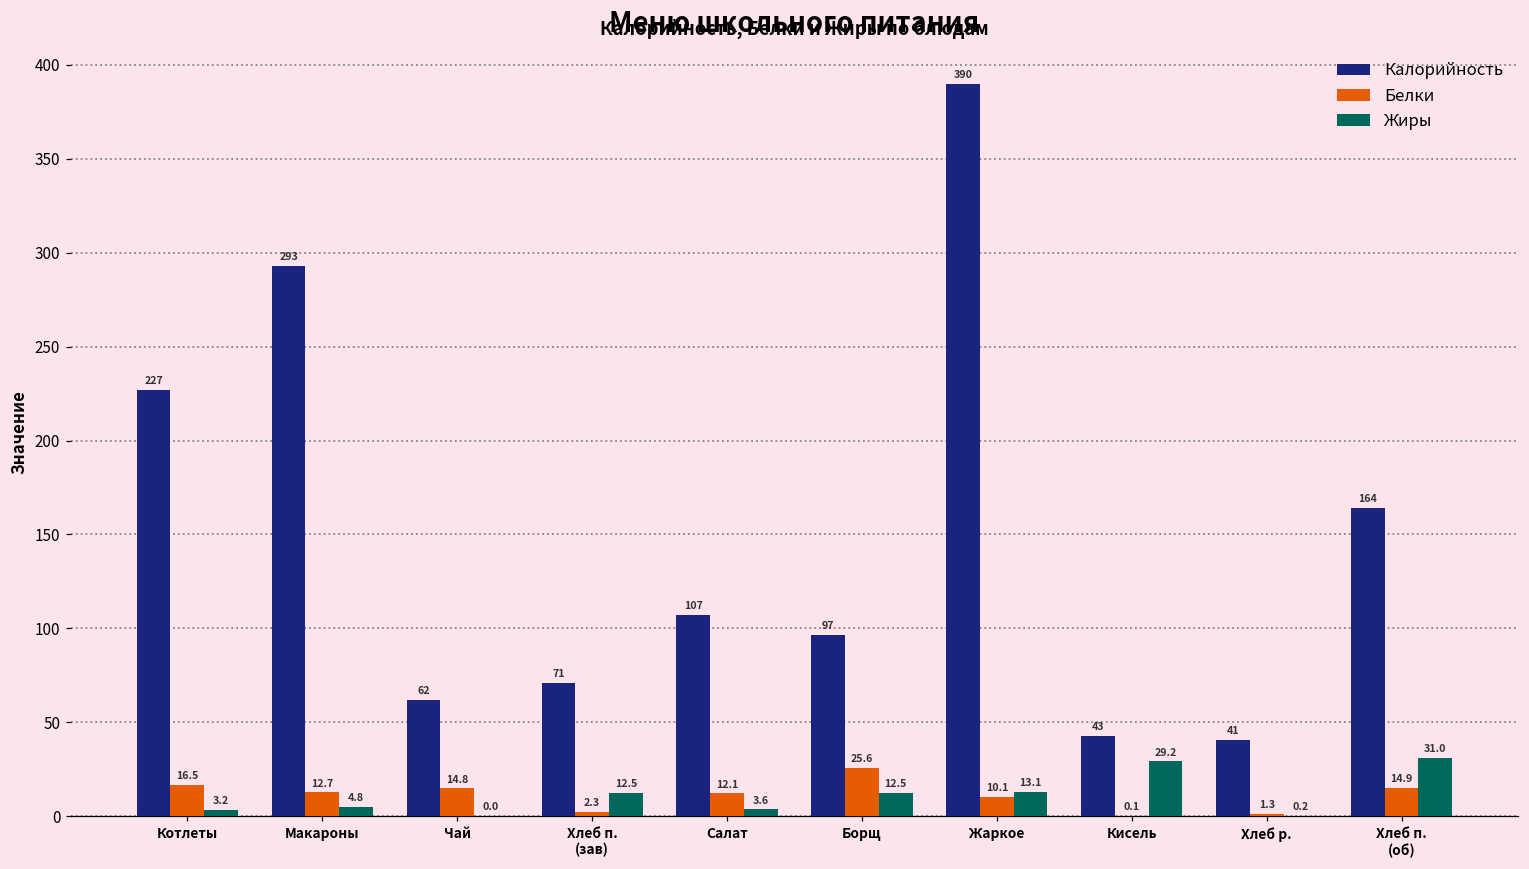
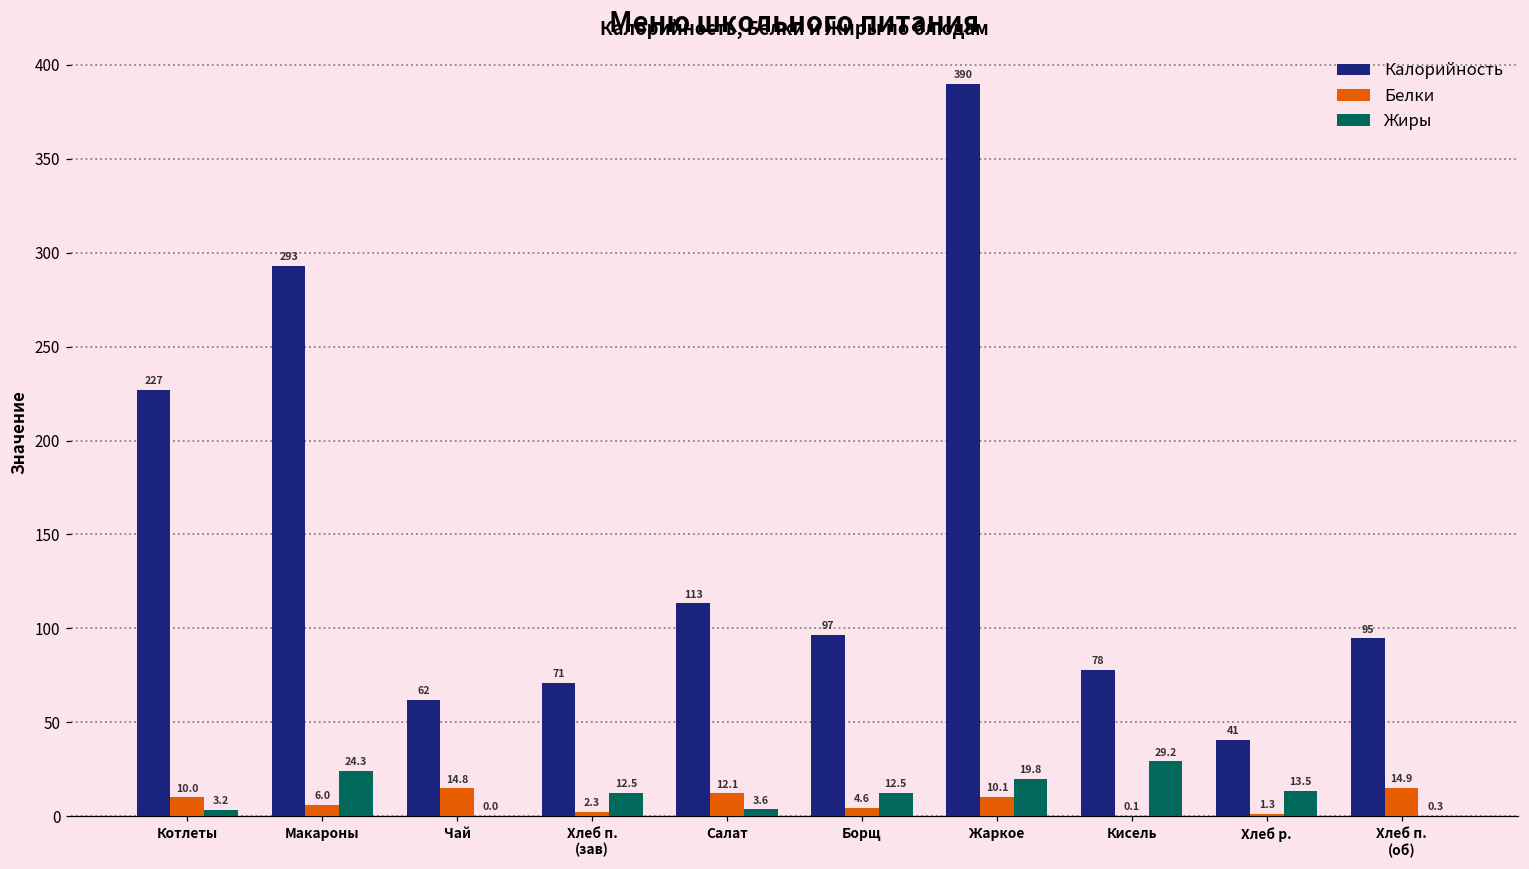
Белки, Котлеты: 16.5 -> 10.0
Белки, Макароны: 12.7 -> 6.0
Жиры, Макароны: 4.8 -> 24.3
Калорийность, Салат: 107 -> 113
Белки, Борщ: 25.6 -> 4.6
Жиры, Жаркое: 13.1 -> 19.8
Калорийность, Кисель: 43 -> 78
Жиры, Хлеб р.: 0.2 -> 13.5
Калорийность, Хлеб п. (об): 164 -> 95
Жиры, Хлеб п. (об): 31.0 -> 0.3
